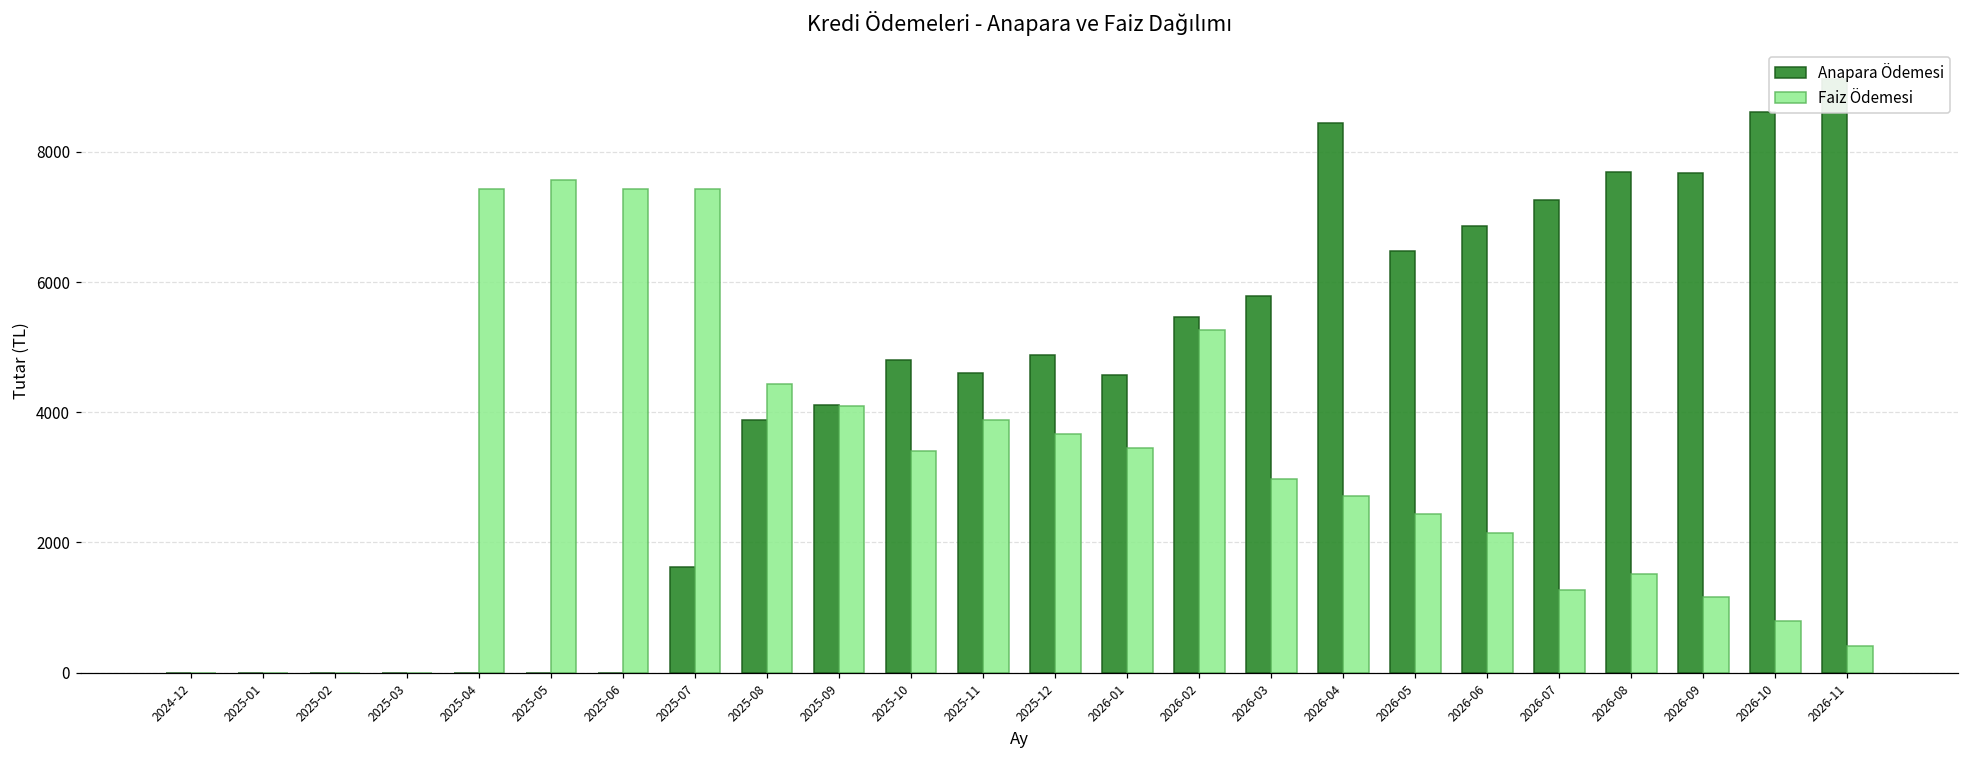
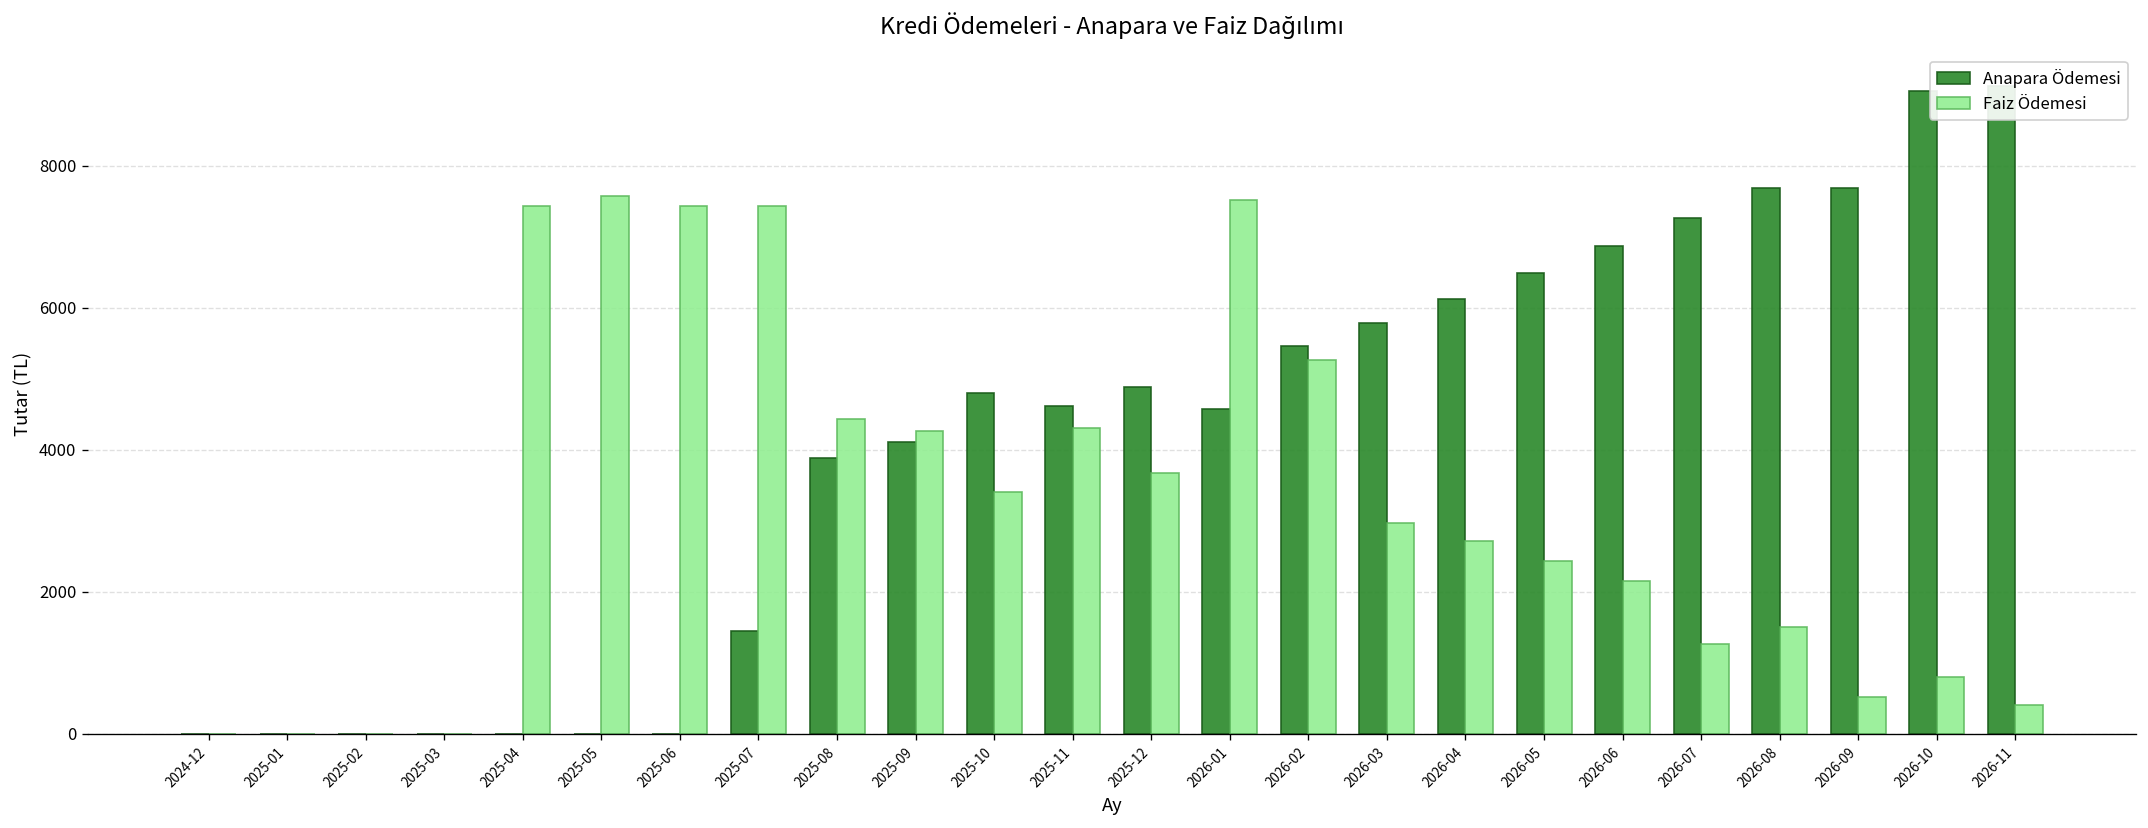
Anapara Ödemesi, 2025-07: 1600 -> 1500
Faiz Ödemesi, 2025-09: 4100 -> 4300
Faiz Ödemesi, 2025-11: 3900 -> 4300
Faiz Ödemesi, 2026-01: 3500 -> 7500
Anapara Ödemesi, 2026-04: 8400 -> 6100
Faiz Ödemesi, 2026-09: 1200 -> 500
Anapara Ödemesi, 2026-10: 8600 -> 9000
